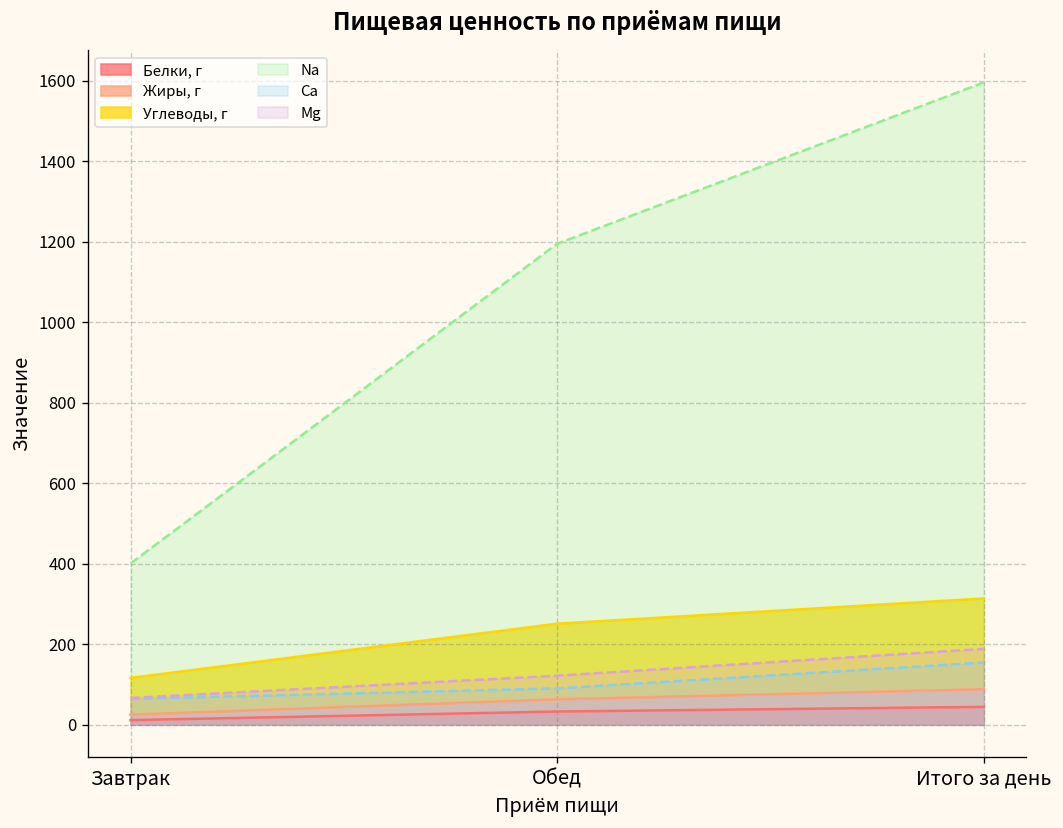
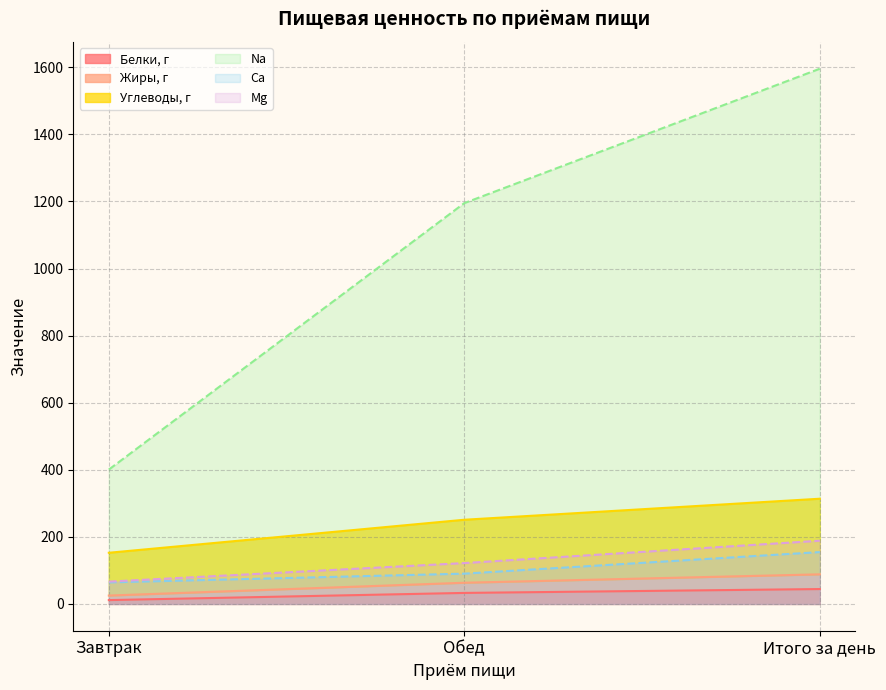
Углеводы, г, Завтрак: 90 -> 130
